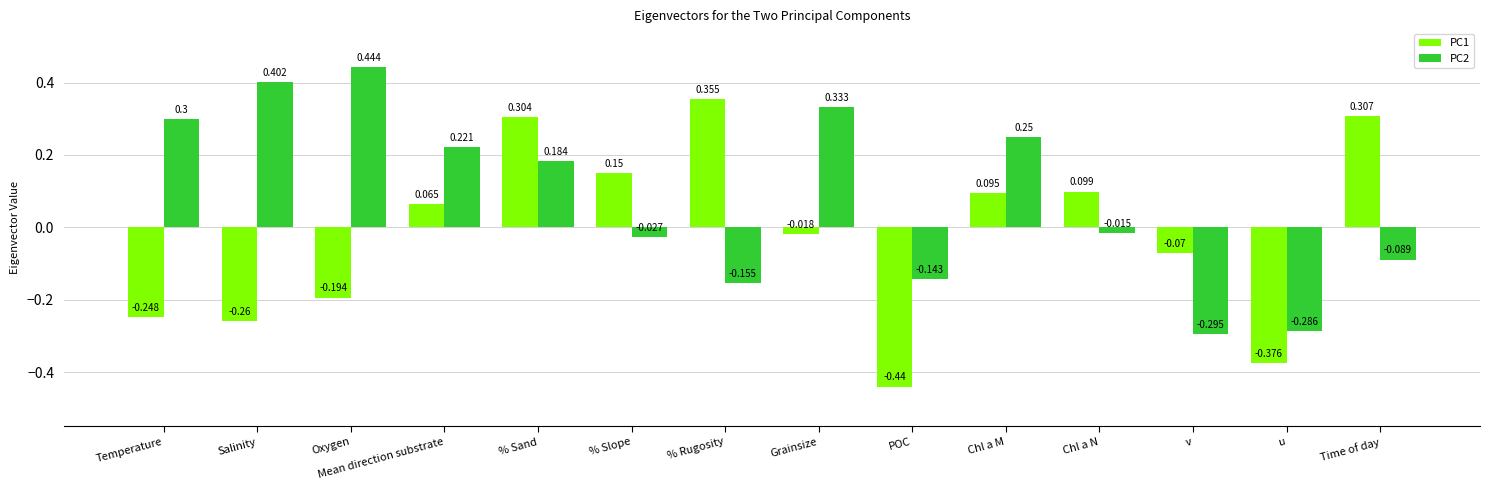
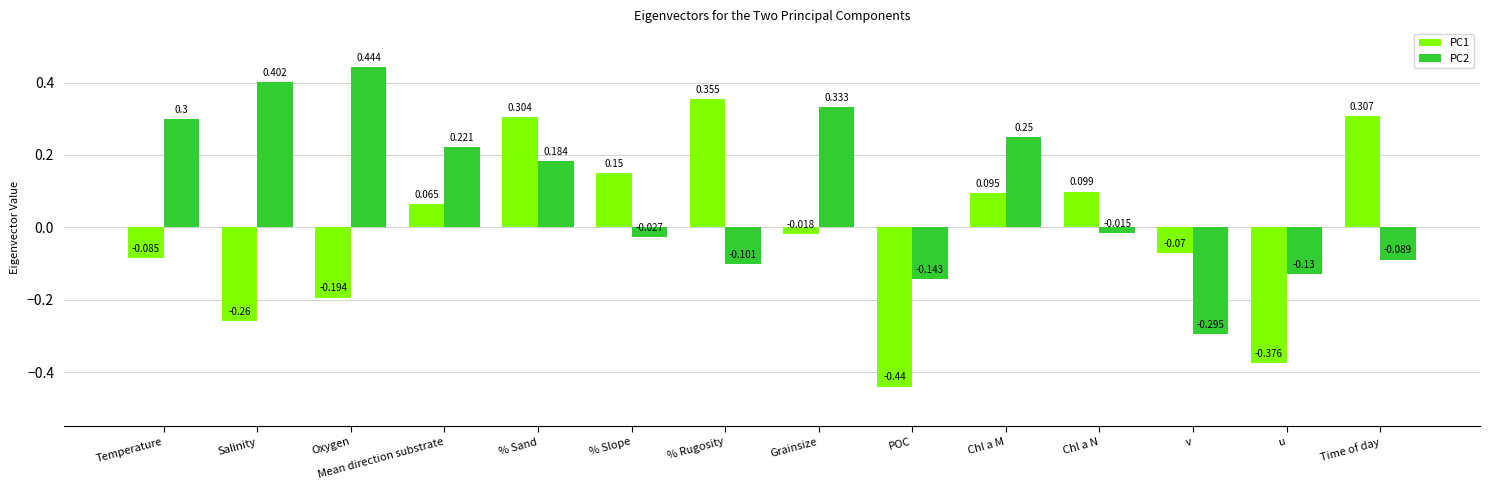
PC1, Temperature: -0.248 -> -0.085
PC2, % Rugosity: -0.155 -> -0.101
PC2, u: -0.286 -> -0.13
